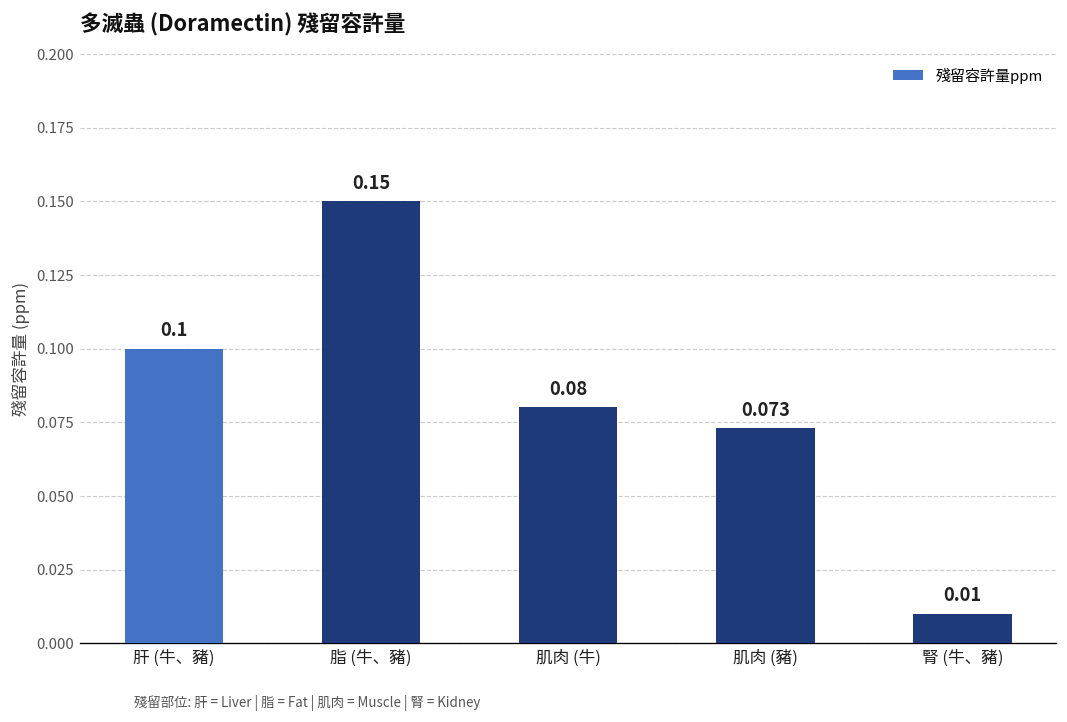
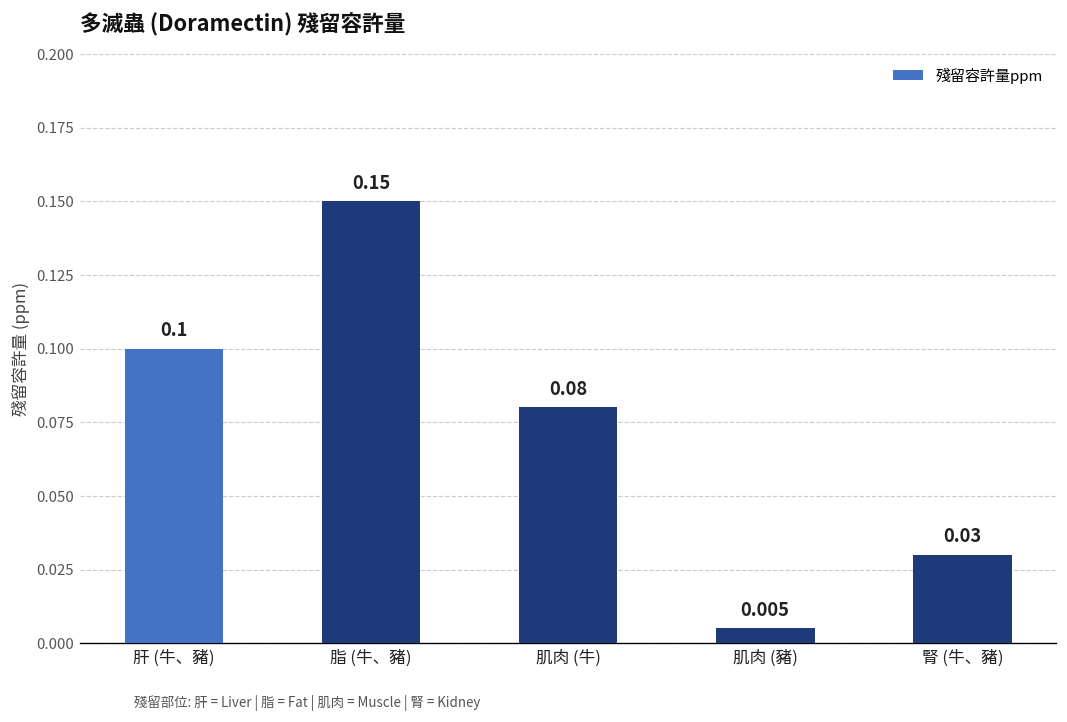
肌肉 (豬): 0.073 -> 0.005
腎 (牛、豬): 0.01 -> 0.03
